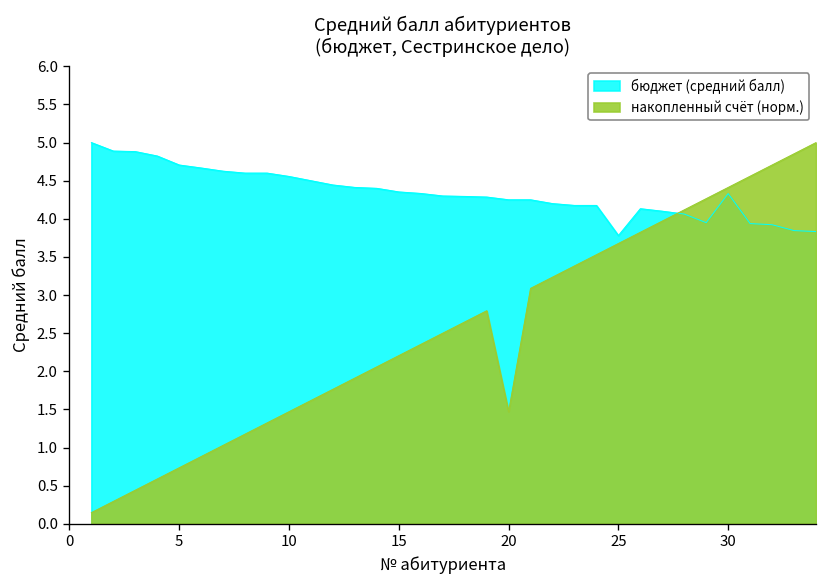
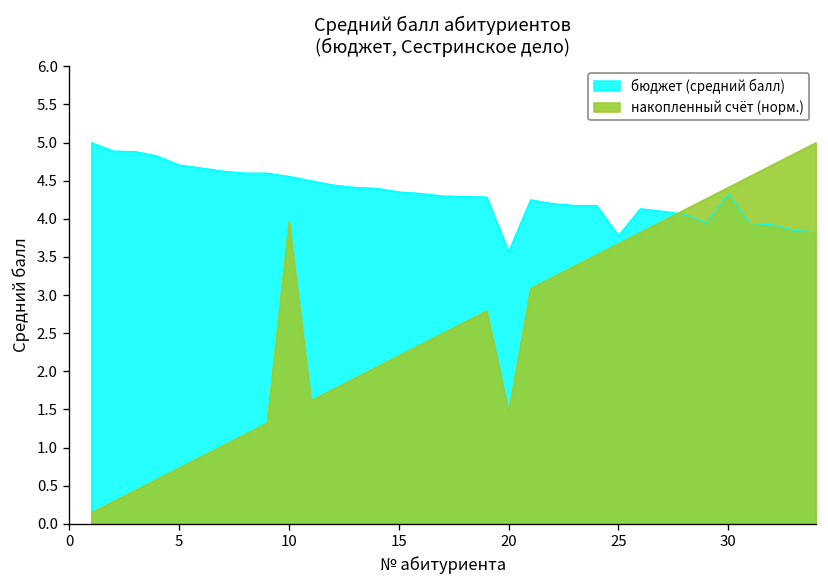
накопленный счёт (норм.), 10: 1.5 -> 4.0
бюджет (средний балл), 20: 4.3 -> 3.6
